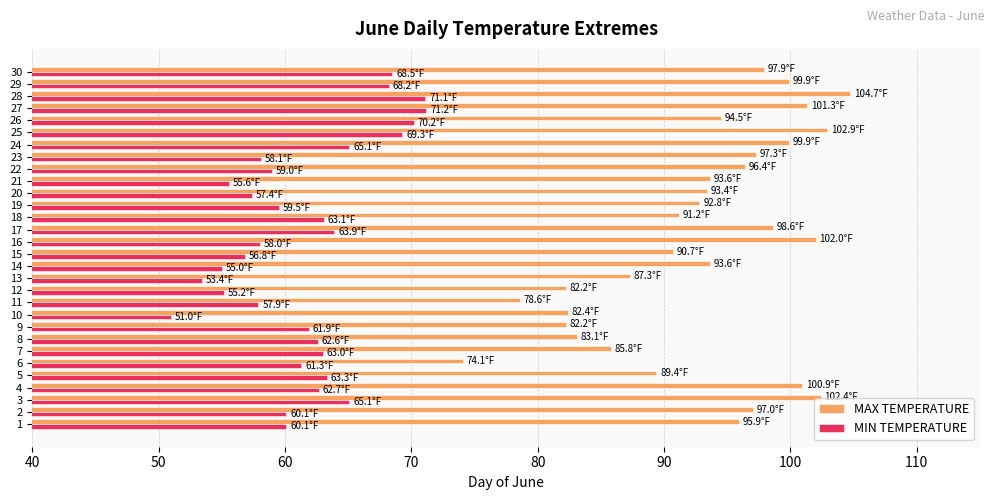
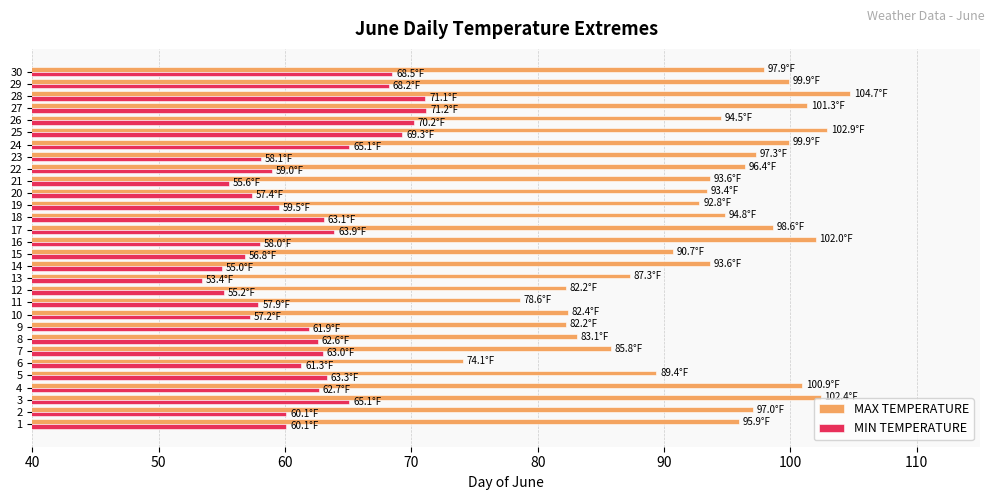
MAX TEMPERATURE, 18: 91.2°F -> 94.8°F
MIN TEMPERATURE, 10: 51.0°F -> 57.2°F
